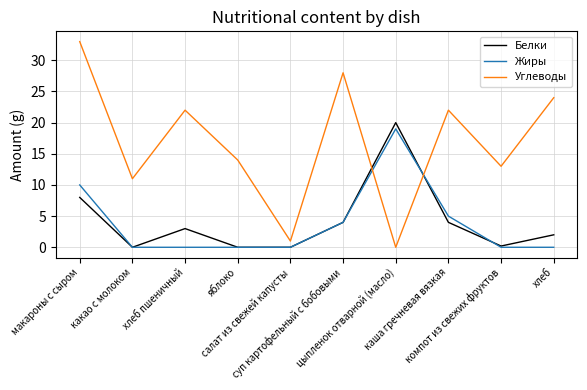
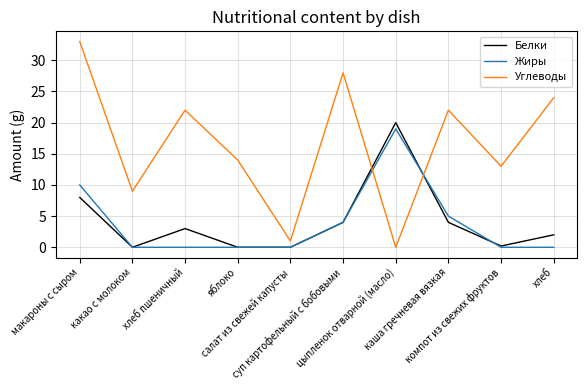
Углеводы, какао с молоком: 11 -> 9
